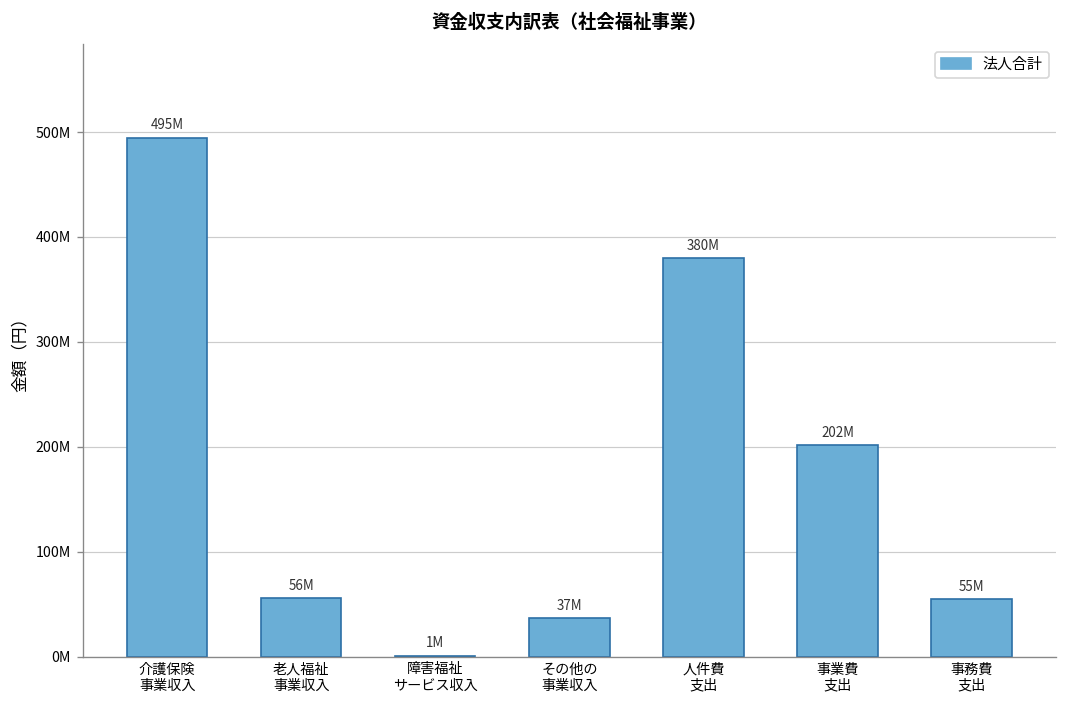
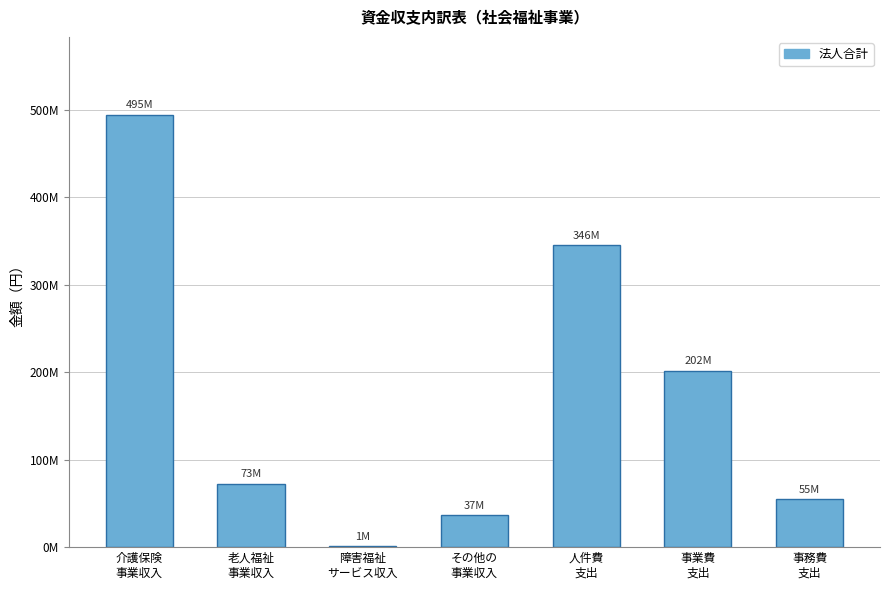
老人福祉 事業収入: 56M -> 73M
人件費 支出: 380M -> 346M
